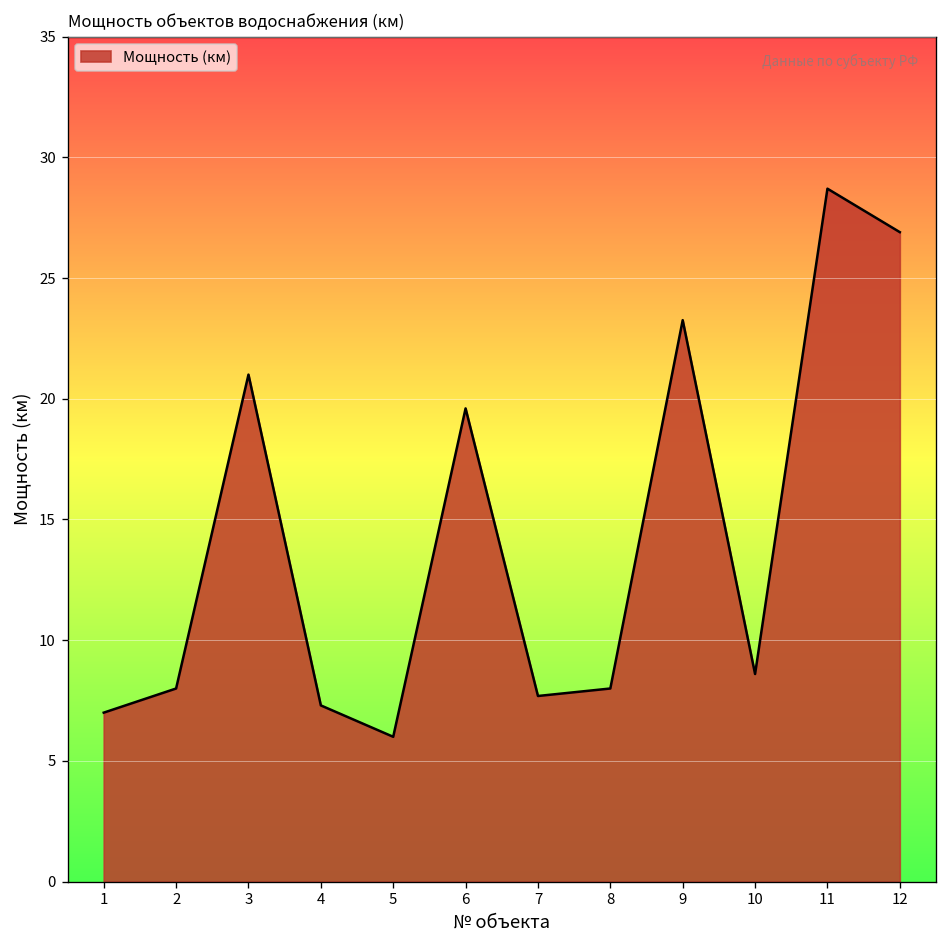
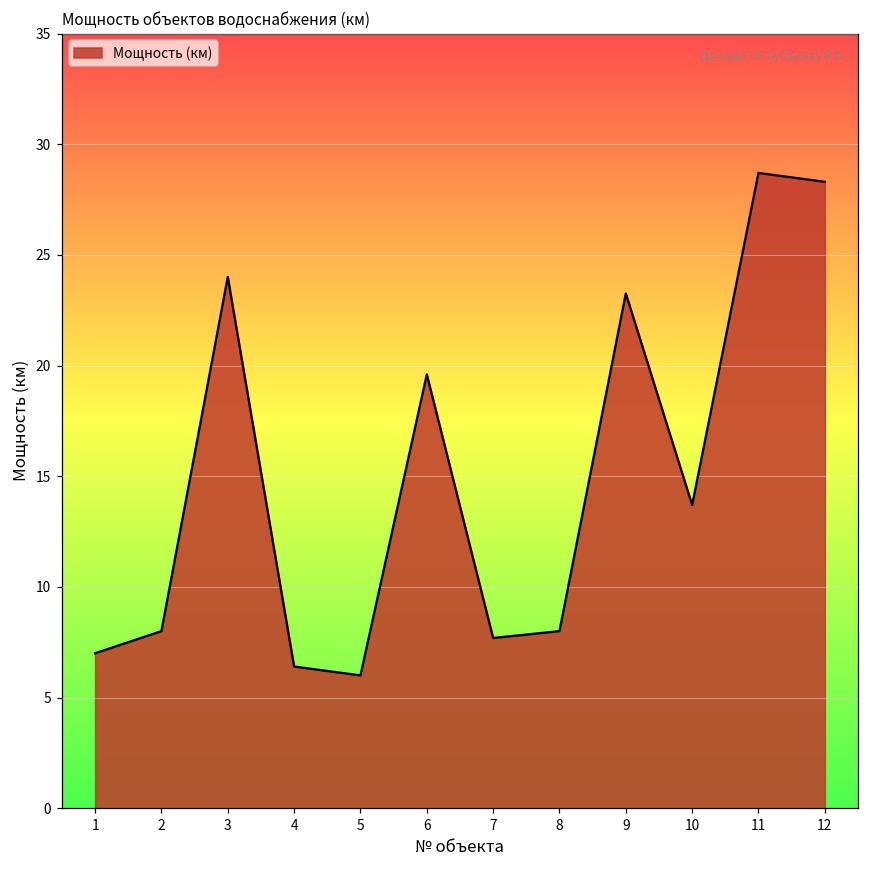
3: 21 -> 24
4: 7.3 -> 6.4
10: 8.6 -> 13.7
12: 26.9 -> 28.3
